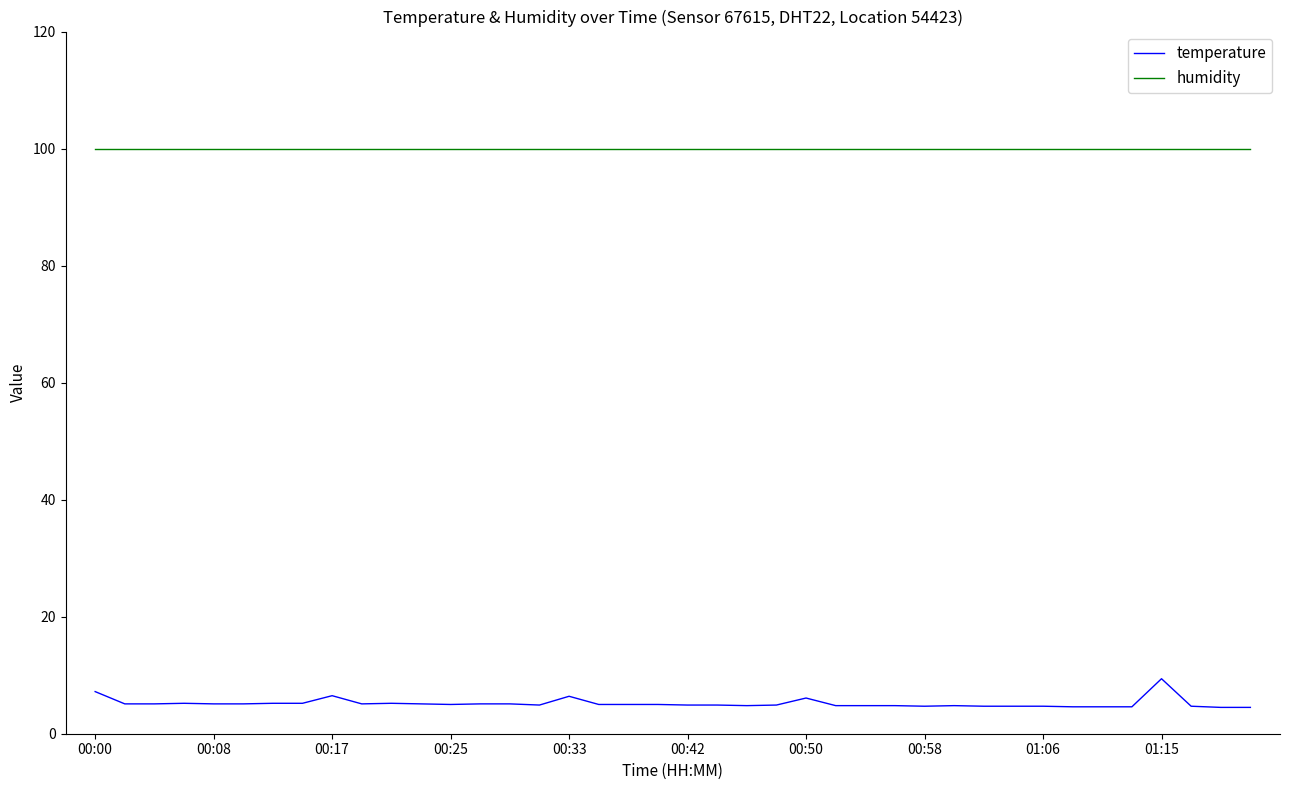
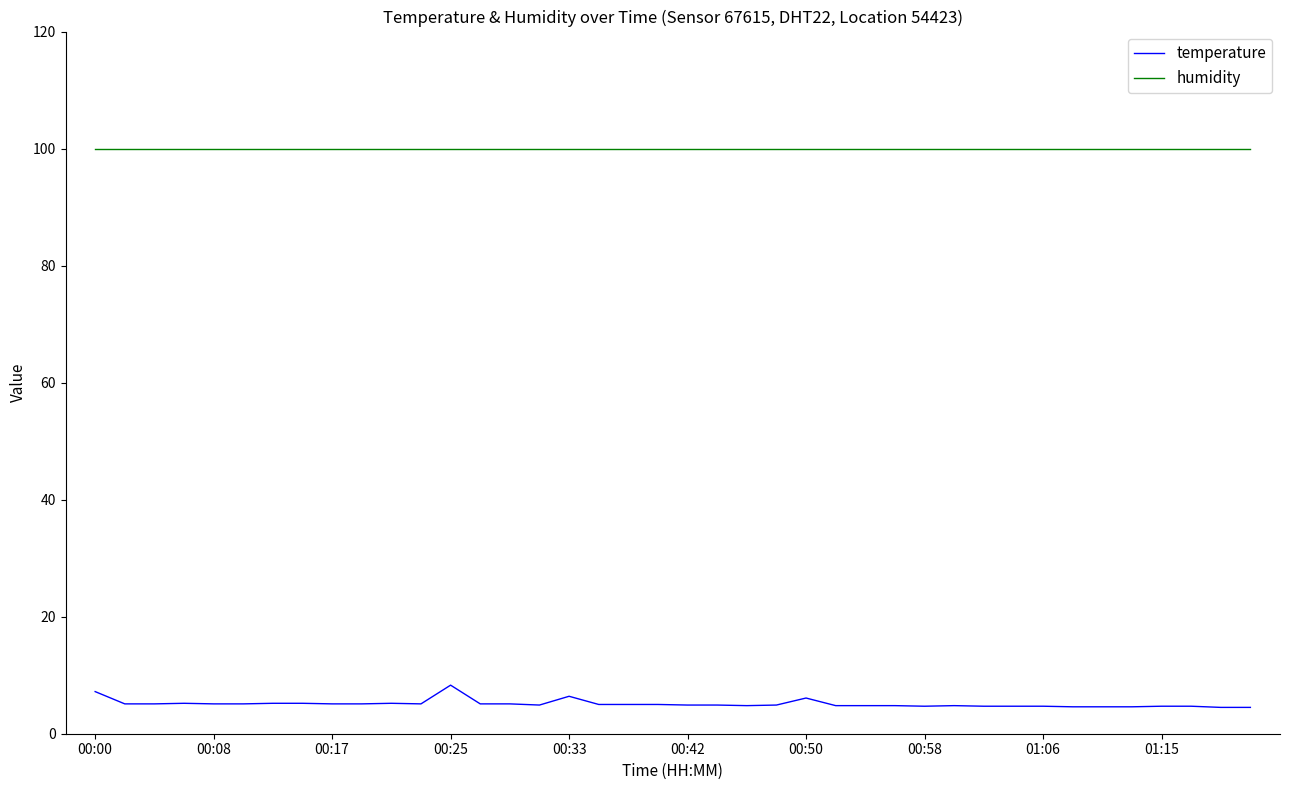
temperature, 00:17: 7 -> 5
temperature, 00:25: 5 -> 8
temperature, 01:15: 9 -> 5
